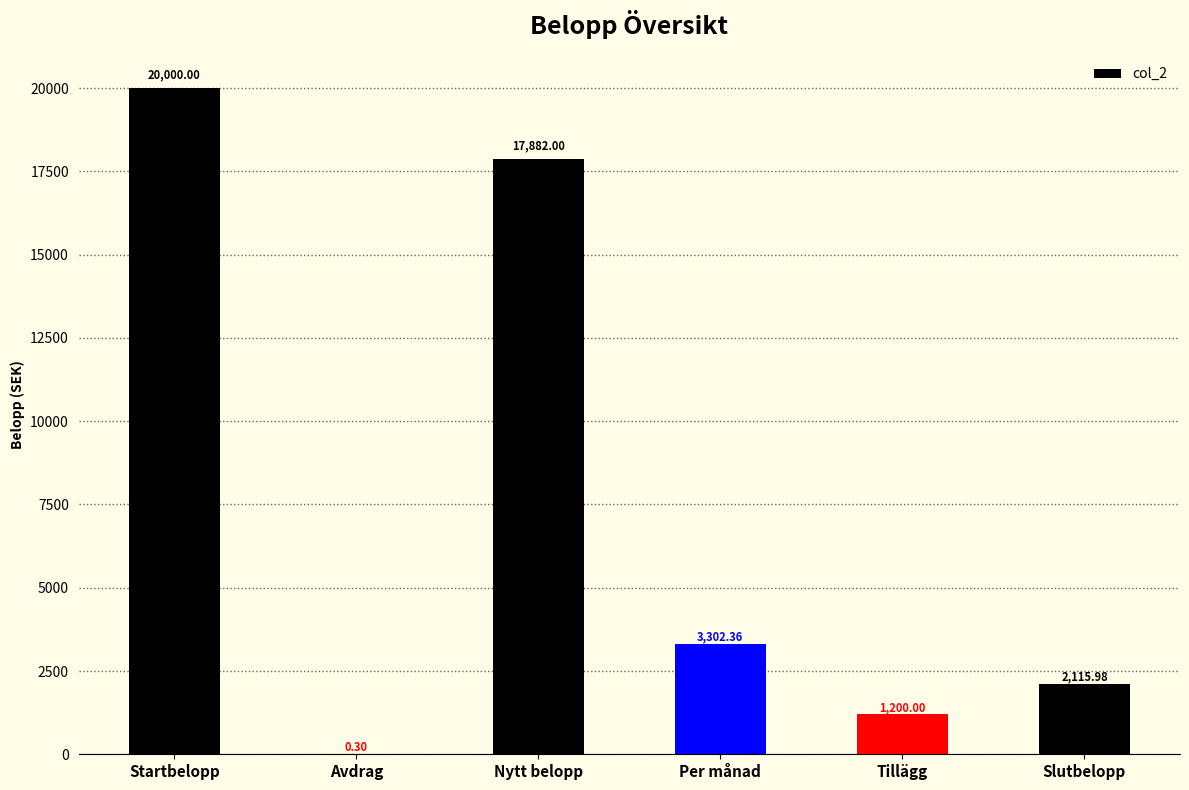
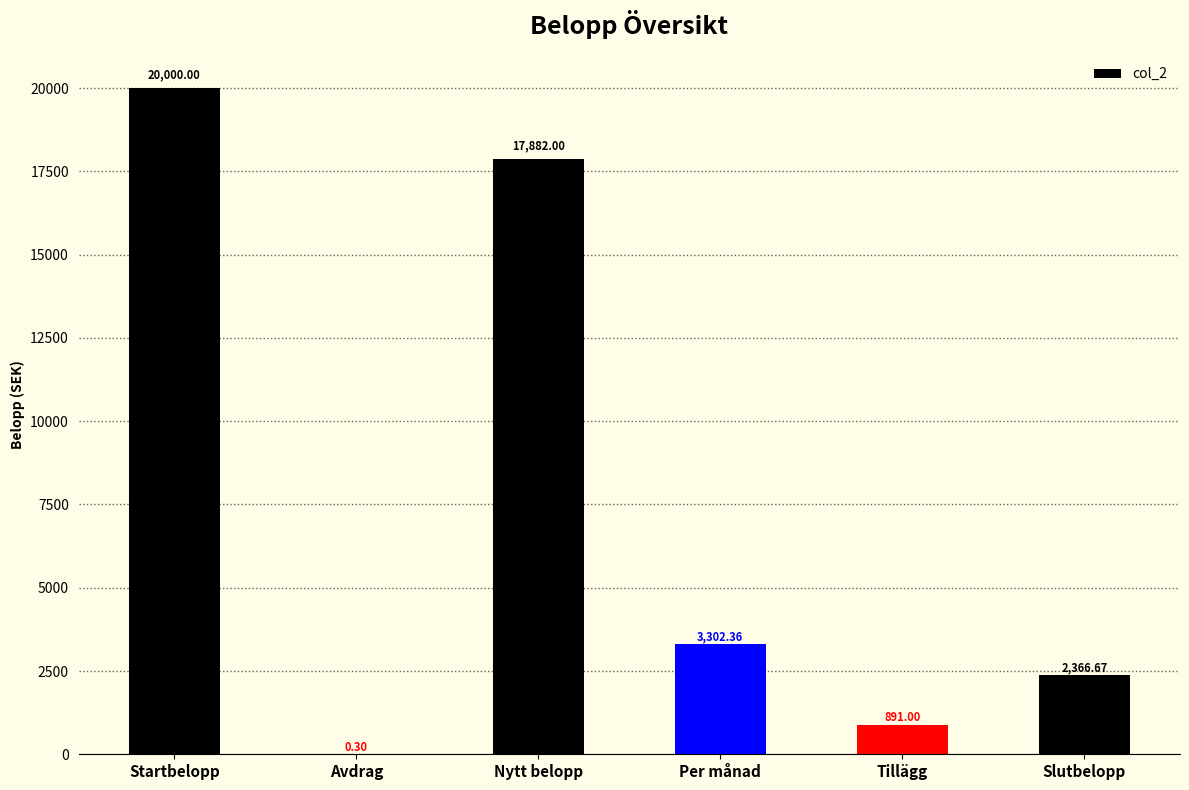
Tillägg: 1,200.00 -> 891.00
Slutbelopp: 2,115.98 -> 2,366.67
